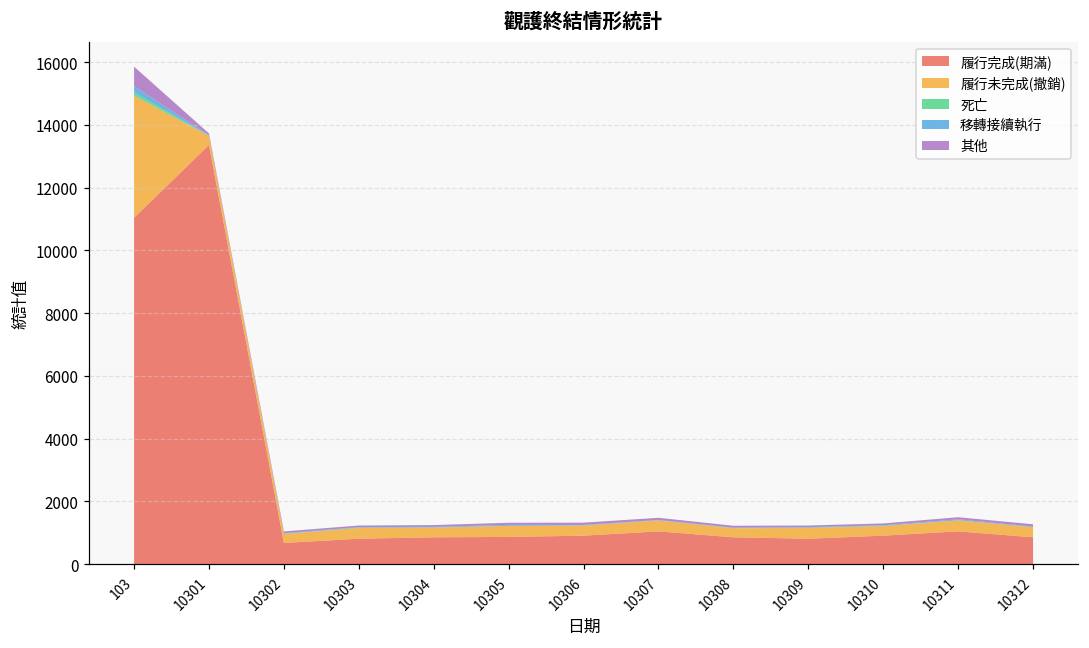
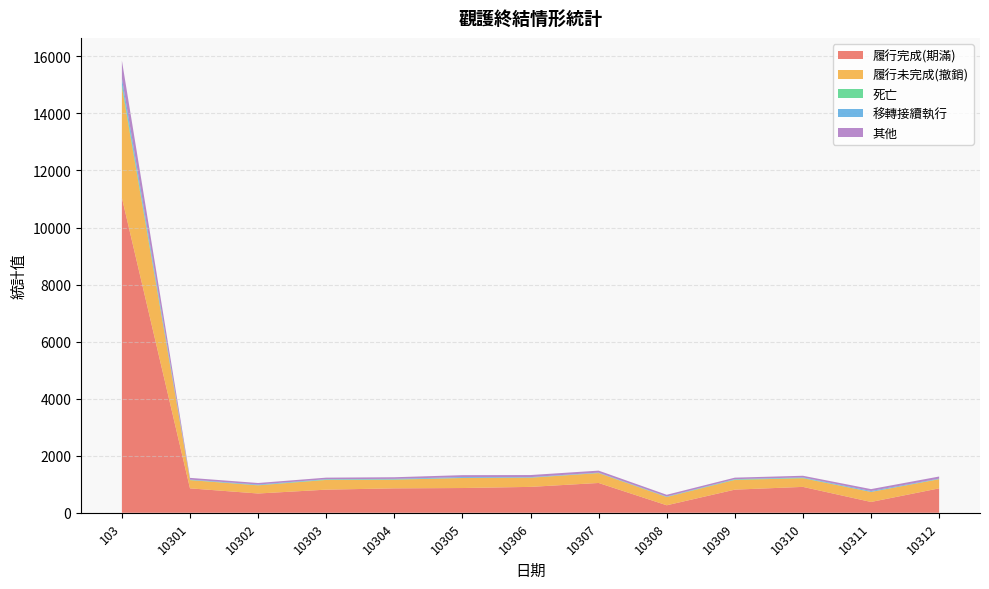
履行完成(期滿), 10301: 13400 -> 900
履行完成(期滿), 10308: 900 -> 300
履行完成(期滿), 10311: 1000 -> 400
